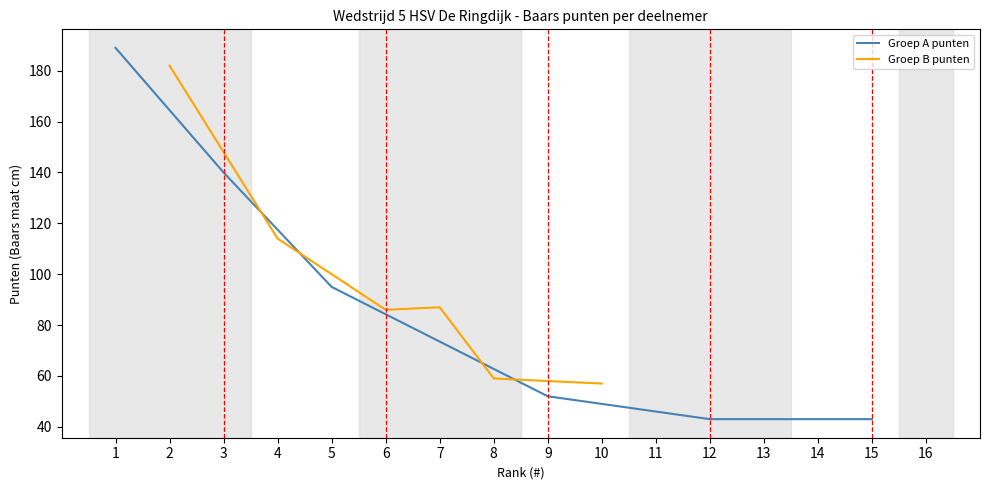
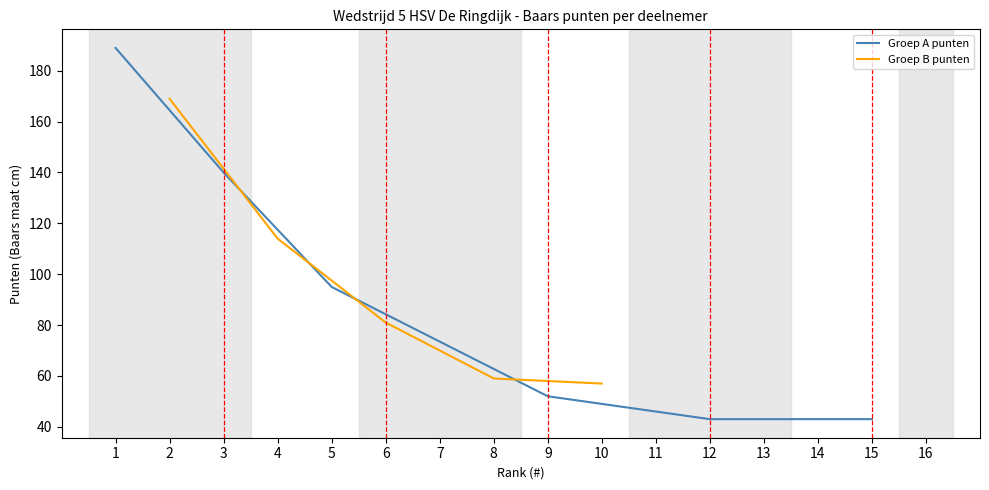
Groep B punten, 2: 182 -> 169
Groep B punten, 6: 86 -> 81
Groep B punten, 7: 87 -> 70
